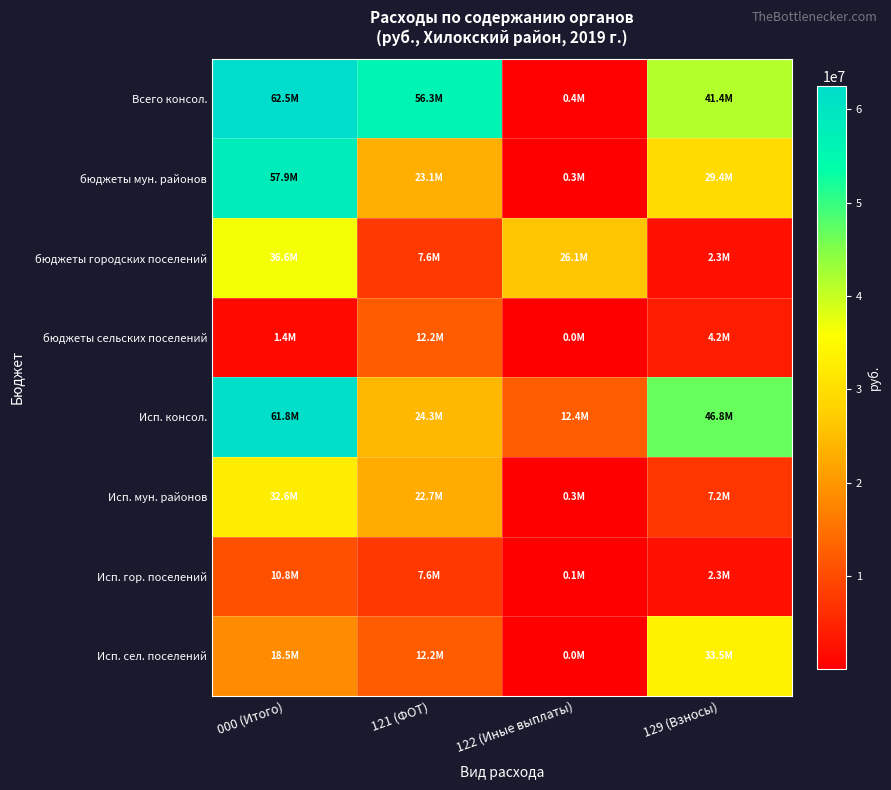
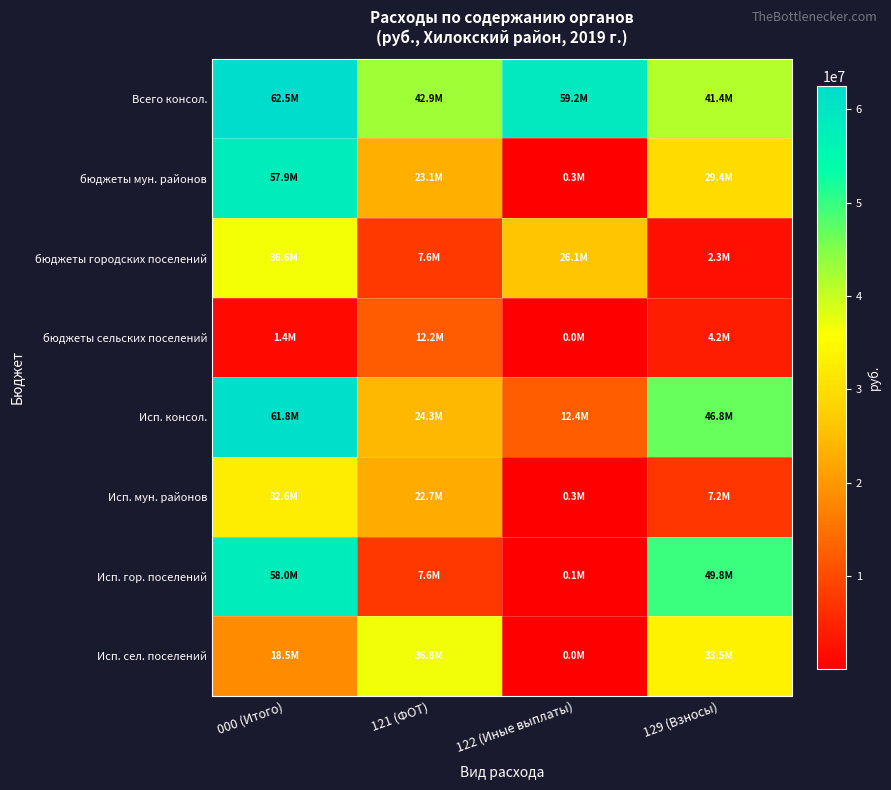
Всего консол., 121 (ФОТ): 56.3M -> 42.9M
Всего консол., 122 (Иные выплаты): 0.4M -> 59.2M
Исп. гор. поселений, 000 (Итого): 10.8M -> 58.0M
Исп. гор. поселений, 129 (Взносы): 2.3M -> 49.8M
Исп. сел. поселений, 121 (ФОТ): 12.2M -> 36.8M
